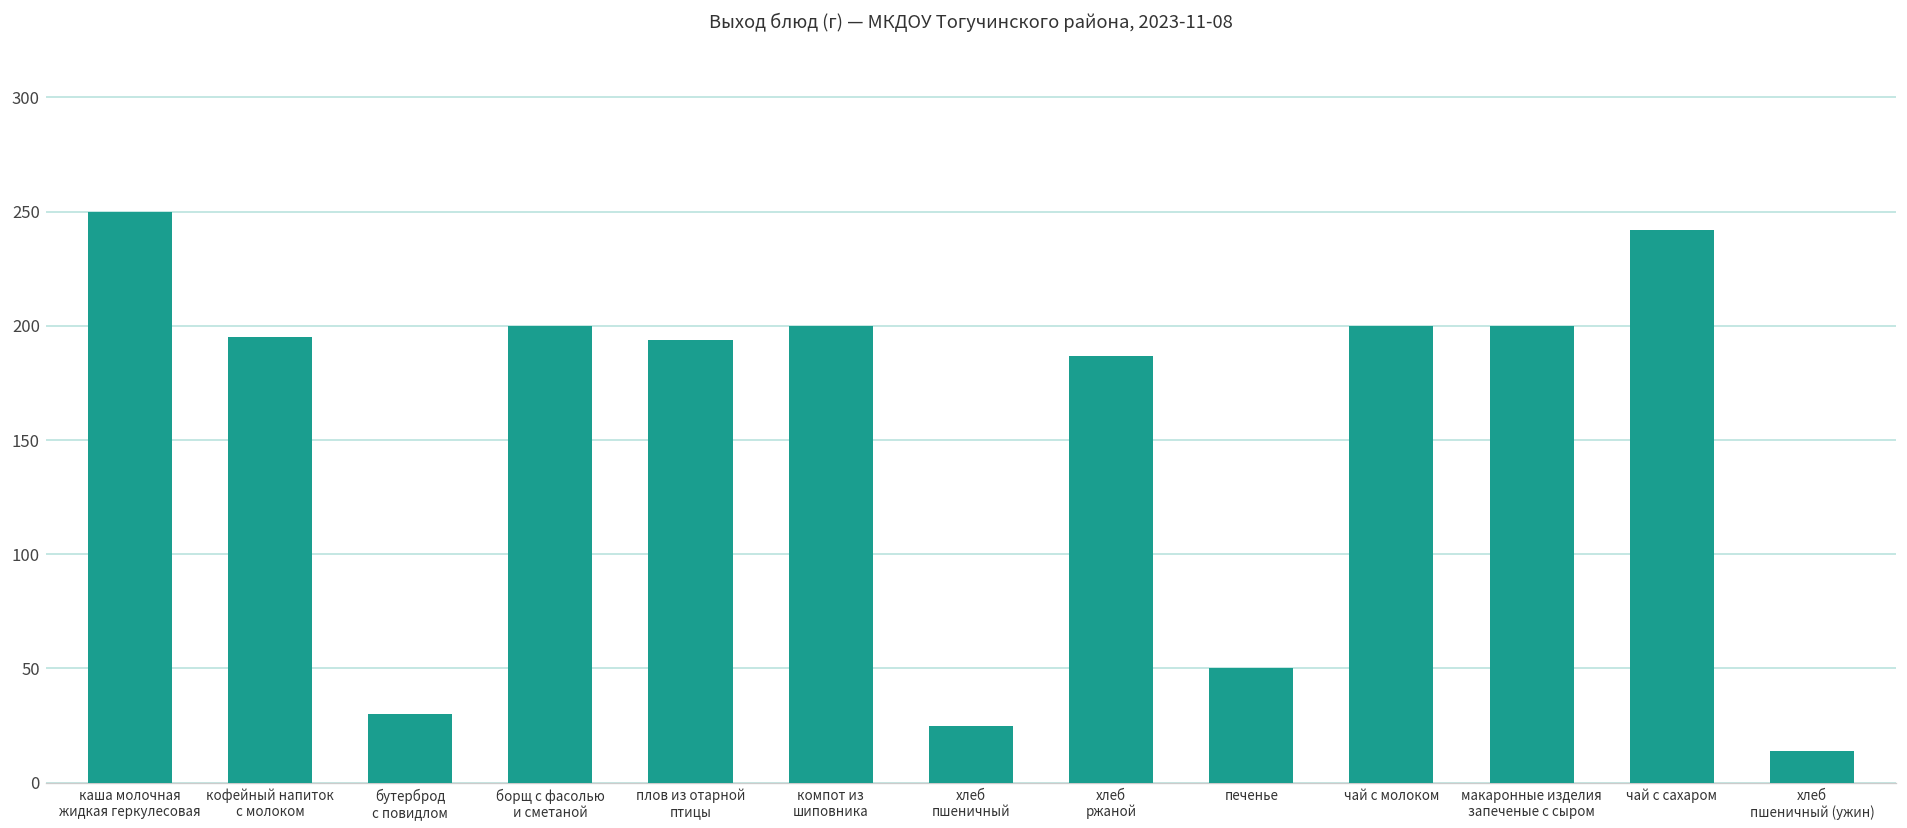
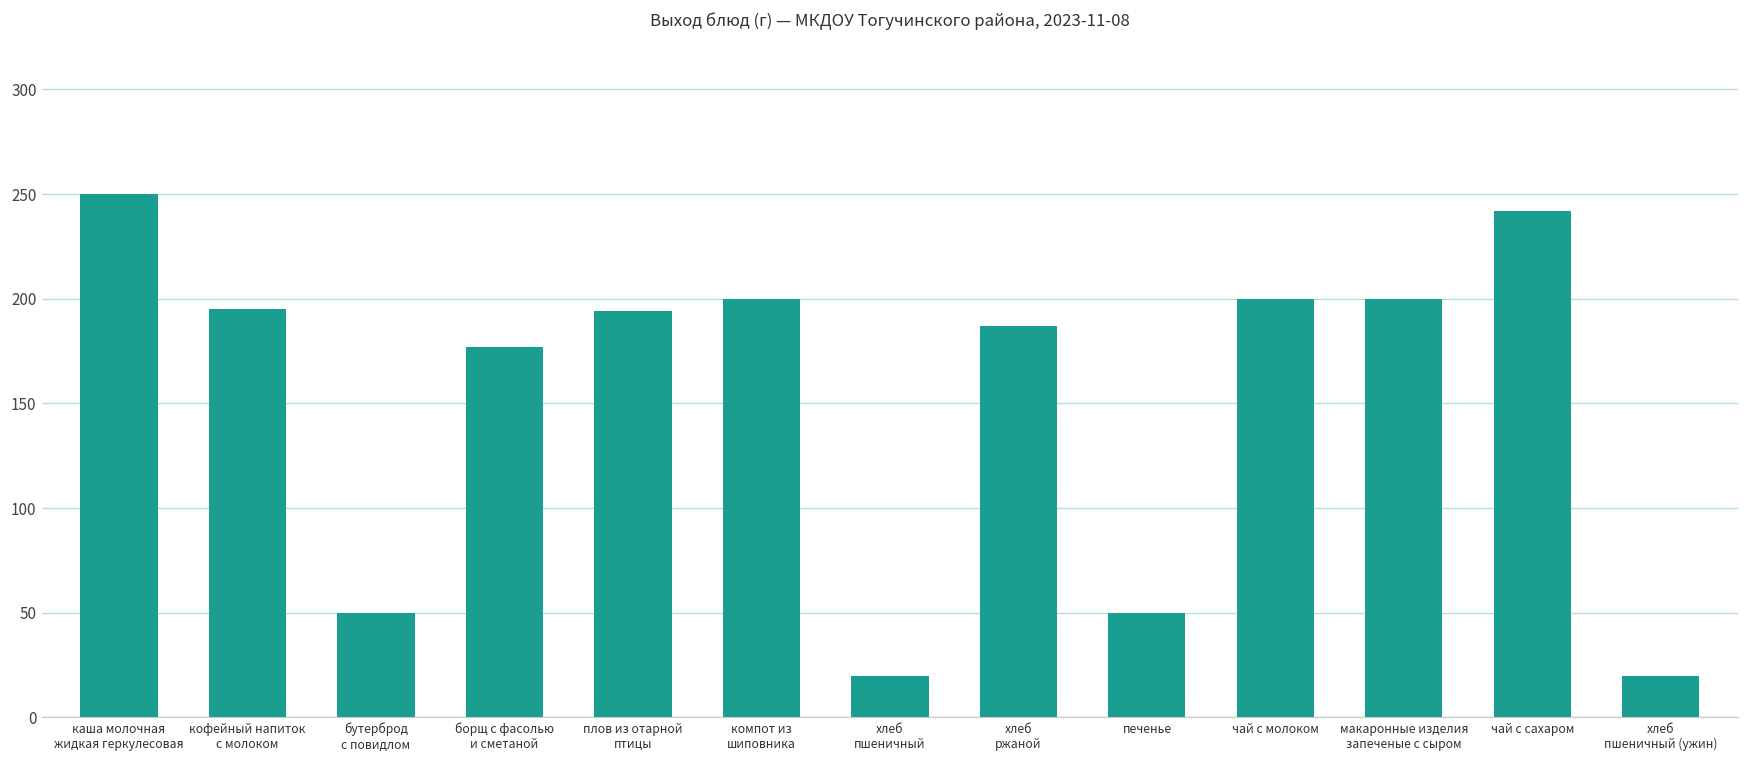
бутерброд с повидлом: 30 -> 50
борщ с фасолью и сметаной: 200 -> 177
хлеб пшеничный: 25 -> 20
хлеб пшеничный (ужин): 14 -> 20
